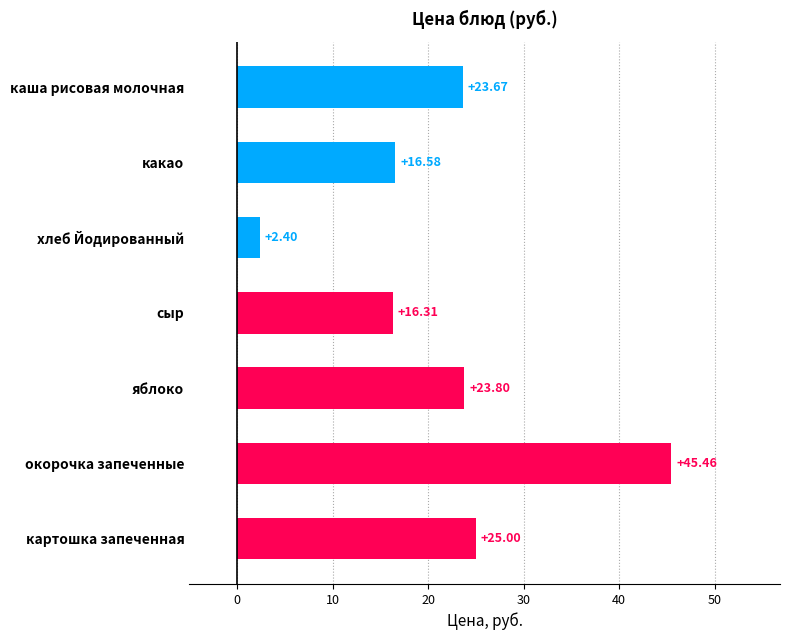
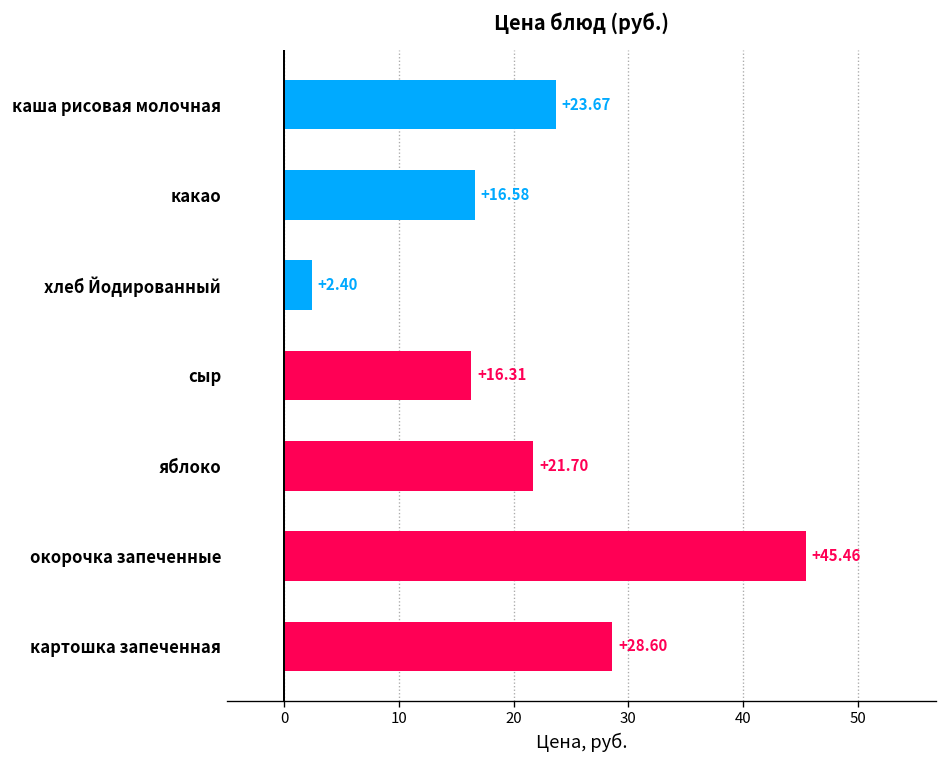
яблоко: +23.80 -> +21.70
картошка запеченная: +25.00 -> +28.60
